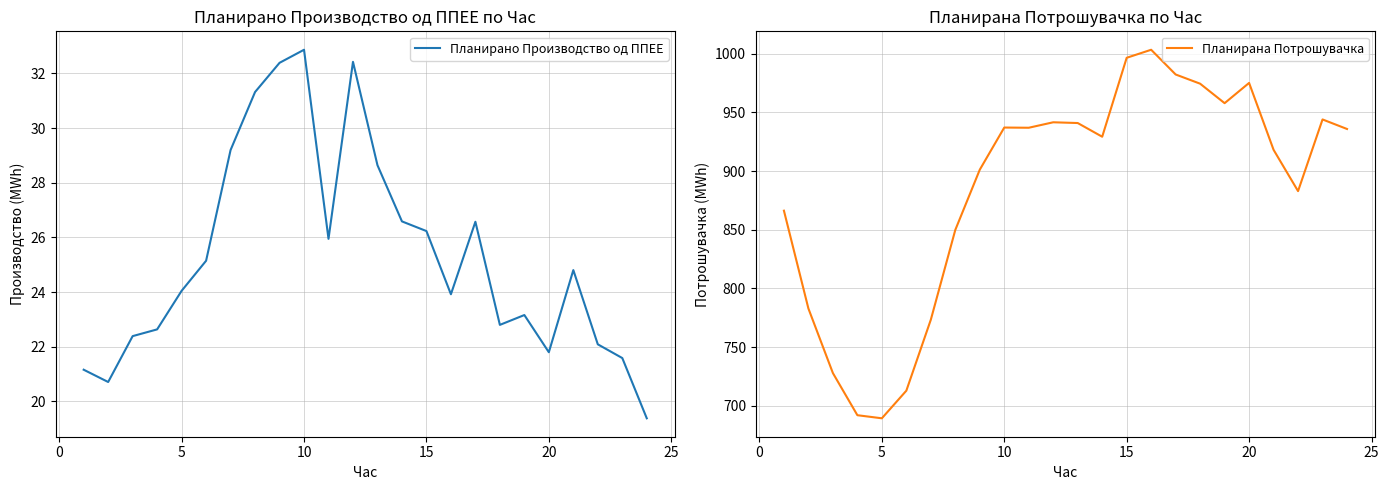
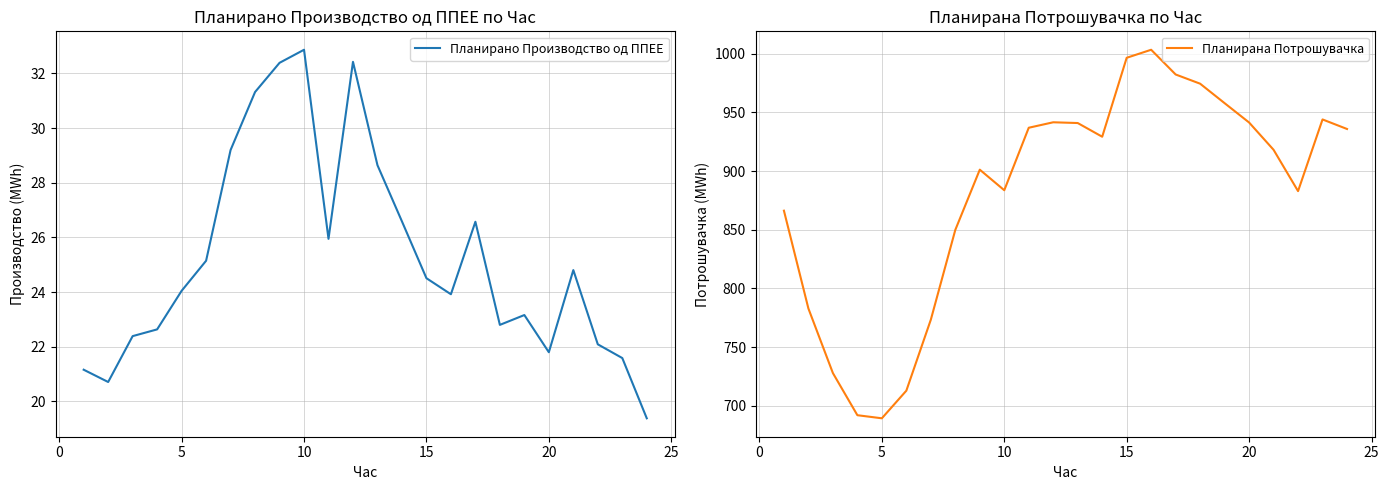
Планирано Производство од ППЕЕ по Час, 15: 26.2 -> 24.5
Планирана Потрошувачка по Час, 10: 937 -> 884
Планирана Потрошувачка по Час, 20: 975 -> 941
